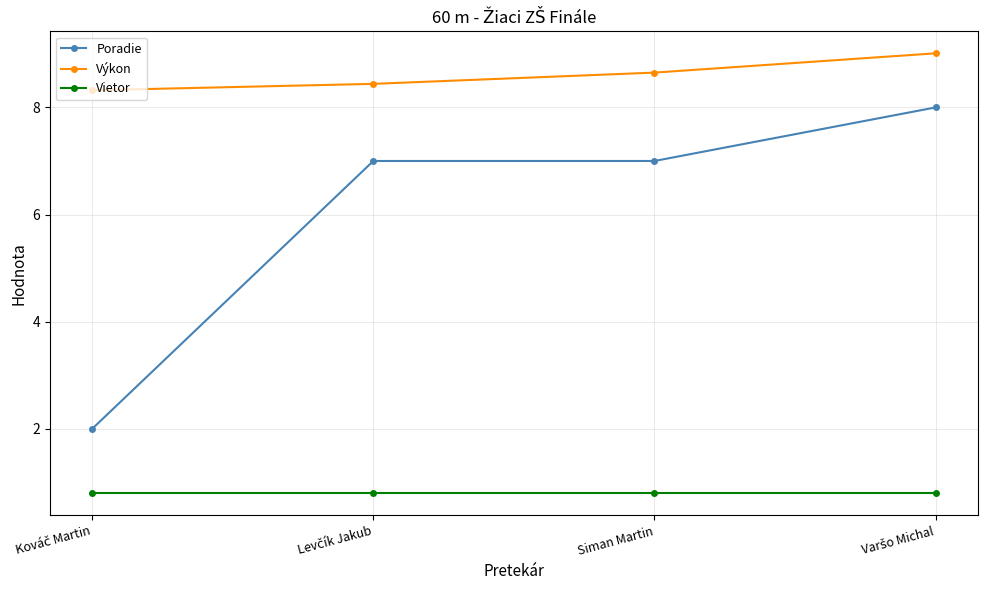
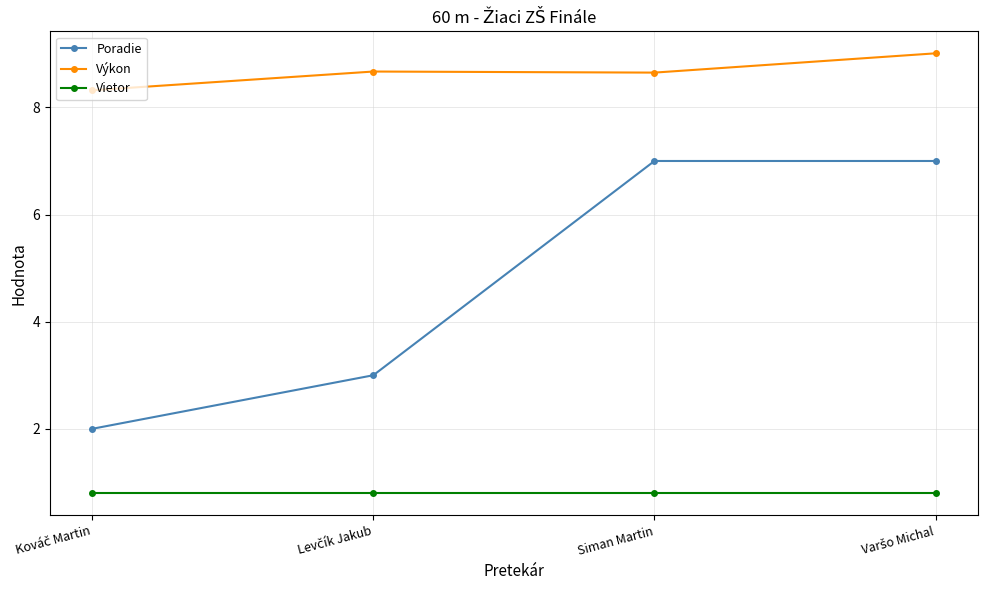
Poradie, Levčík Jakub: 7 -> 3
Výkon, Levčík Jakub: 8.4 -> 8.7
Poradie, Varšo Michal: 8 -> 7
